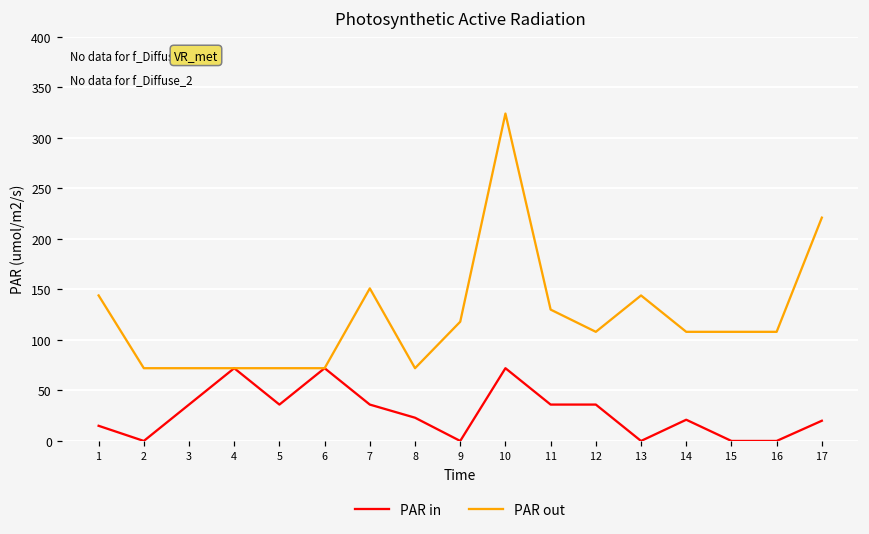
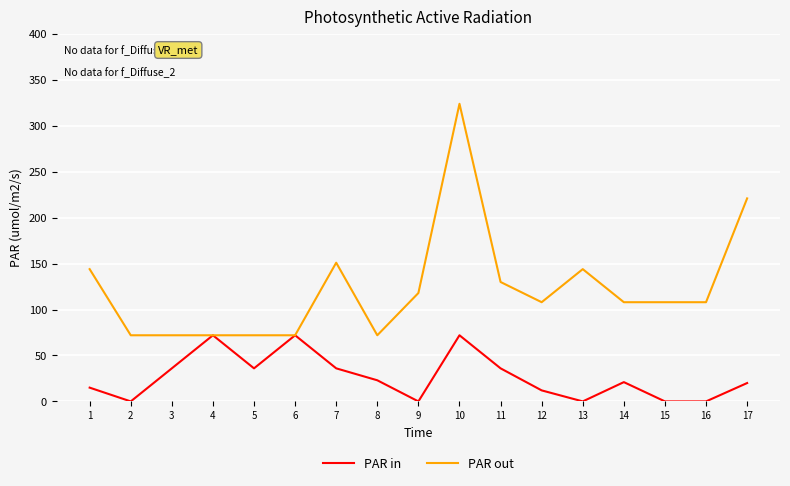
PAR in, 12: 40 -> 10
